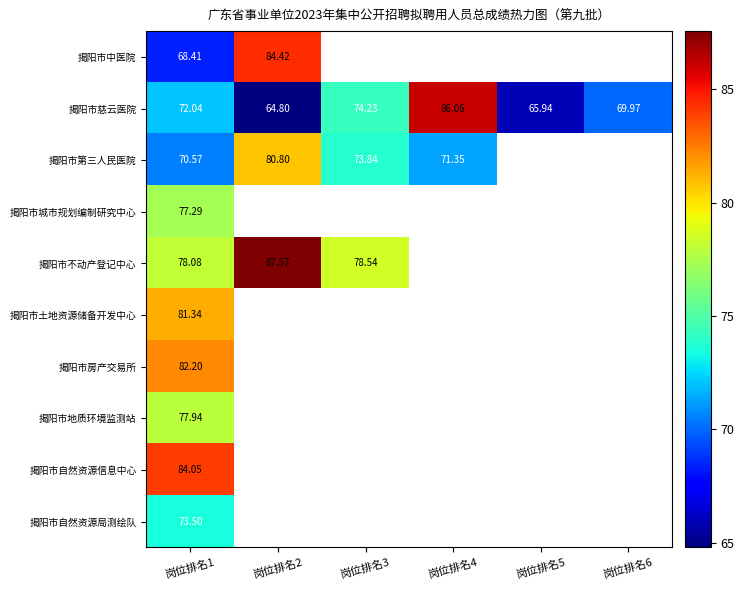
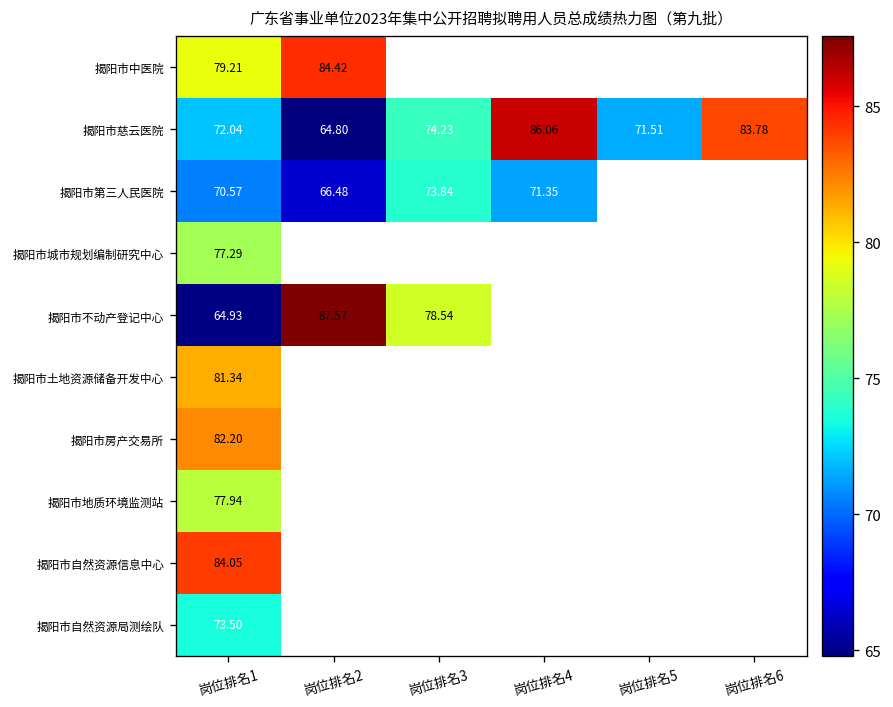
揭阳市中医院, 岗位排名1: 68.41 -> 79.21
揭阳市慈云医院, 岗位排名5: 65.94 -> 71.51
揭阳市慈云医院, 岗位排名6: 69.97 -> 83.78
揭阳市第三人民医院, 岗位排名2: 80.80 -> 66.48
揭阳市不动产登记中心, 岗位排名1: 78.08 -> 64.93
